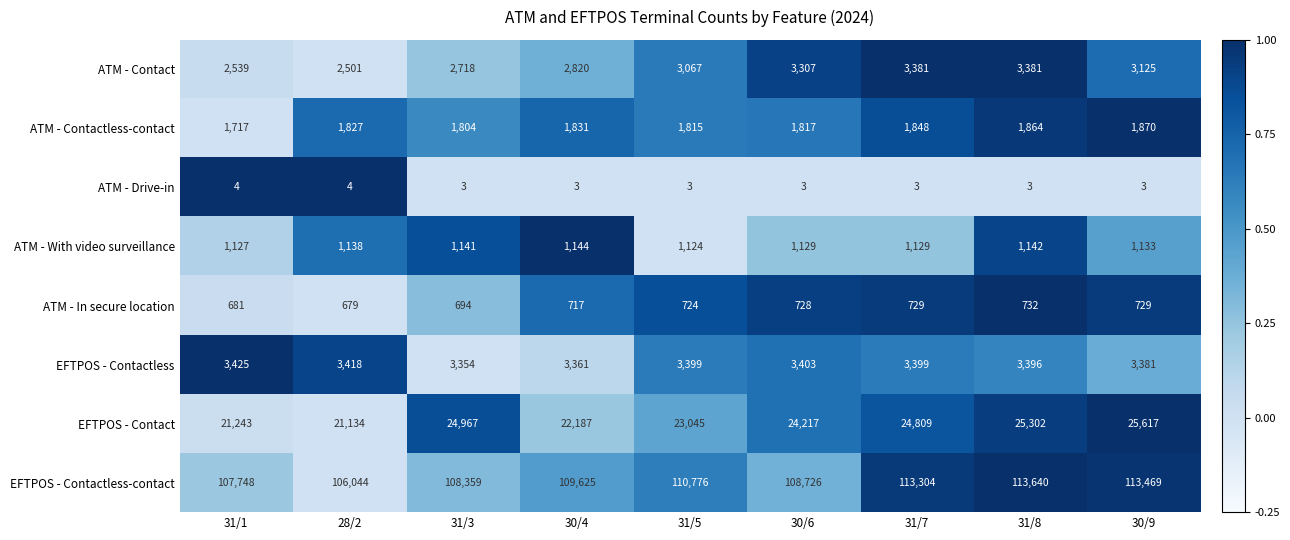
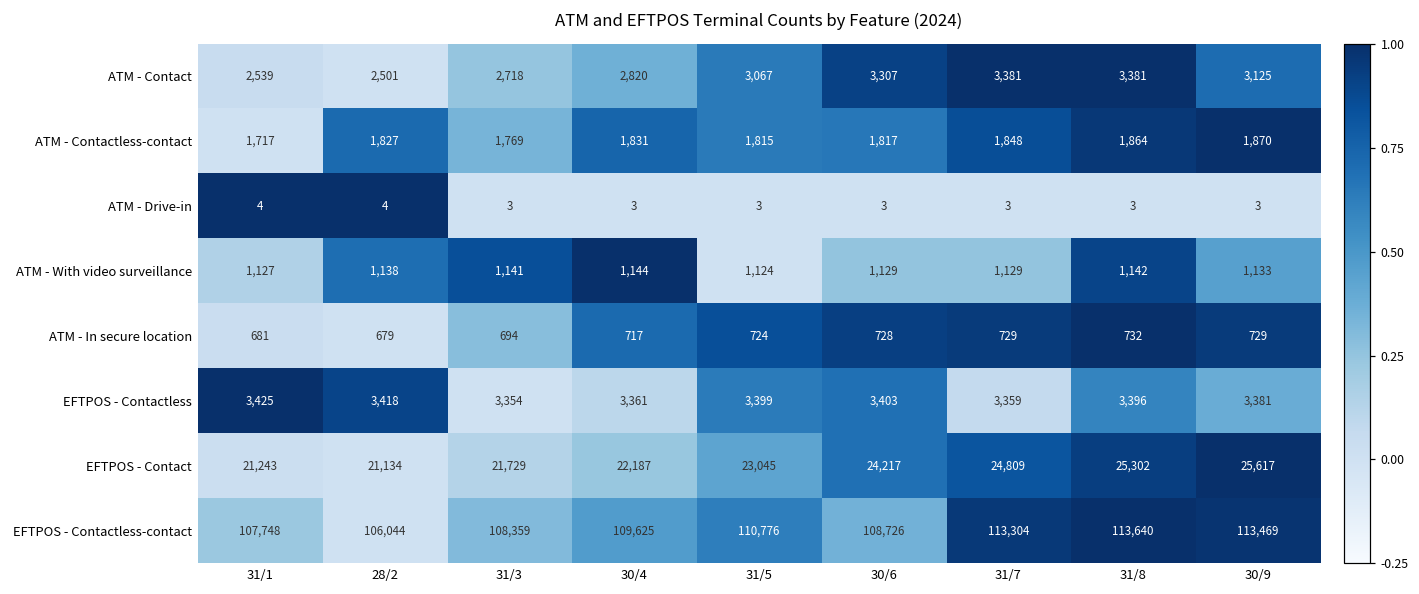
ATM - Contactless-contact, 31/3: 1,804 -> 1,769
EFTPOS - Contactless, 31/7: 3,399 -> 3,359
EFTPOS - Contact, 31/3: 24,967 -> 21,729
